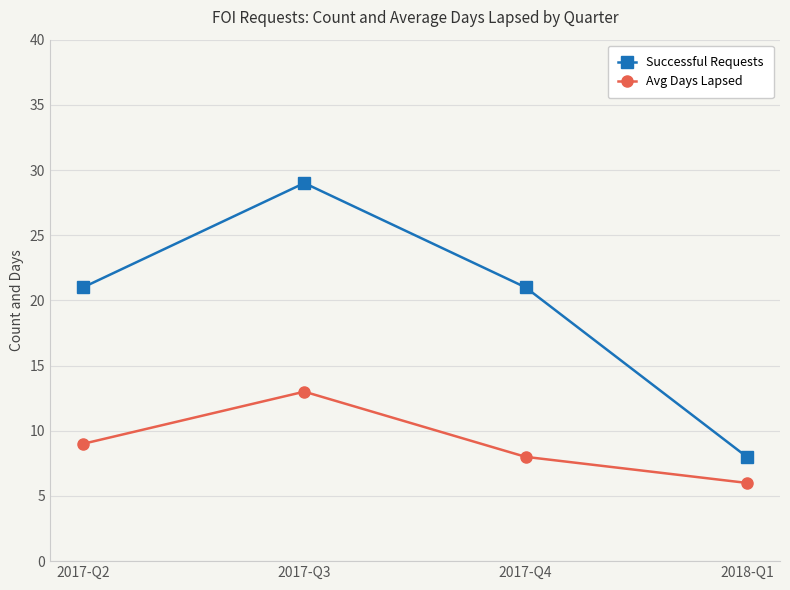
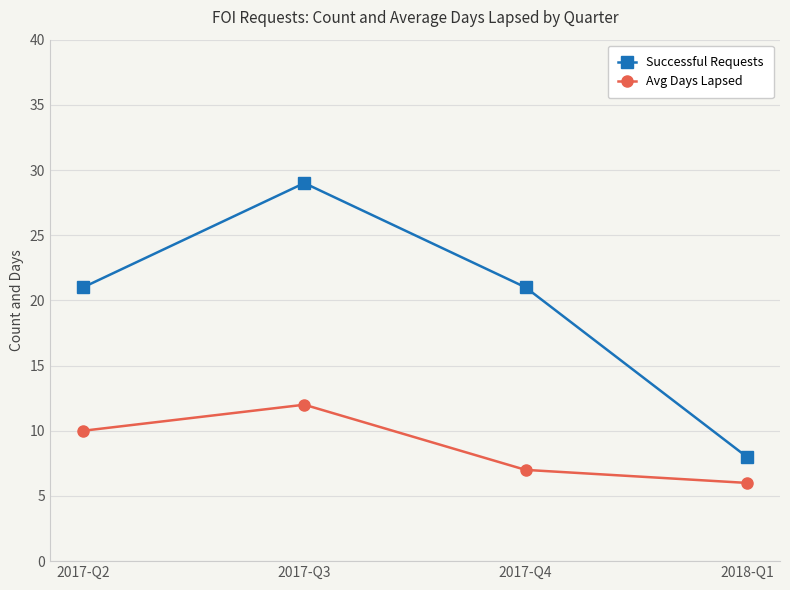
Avg Days Lapsed, 2017-Q2: 9 -> 10
Avg Days Lapsed, 2017-Q3: 13 -> 12
Avg Days Lapsed, 2017-Q4: 8 -> 7
